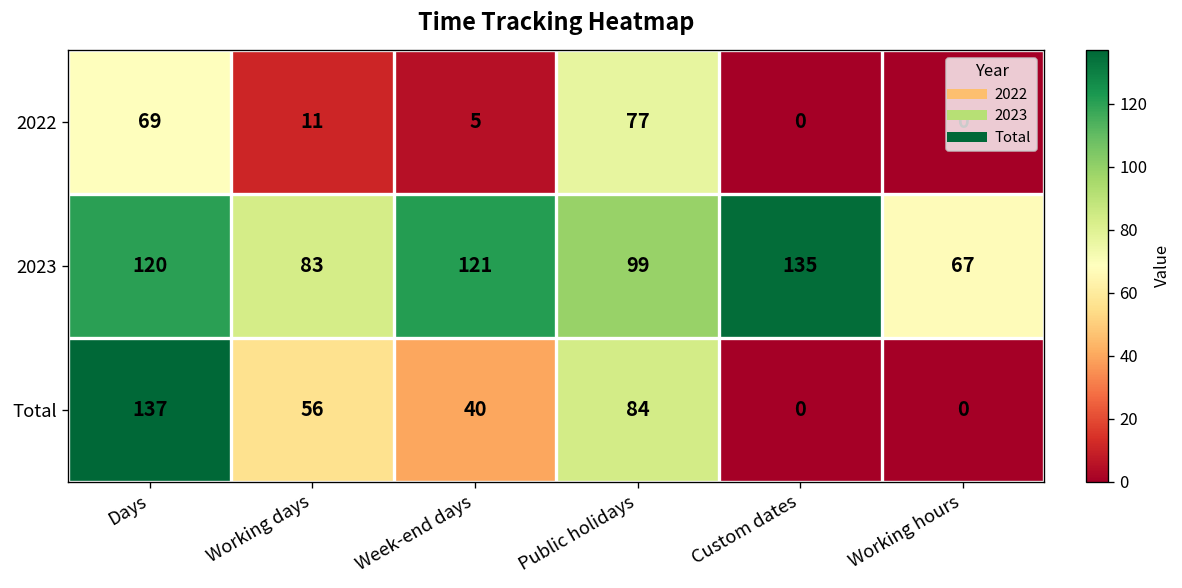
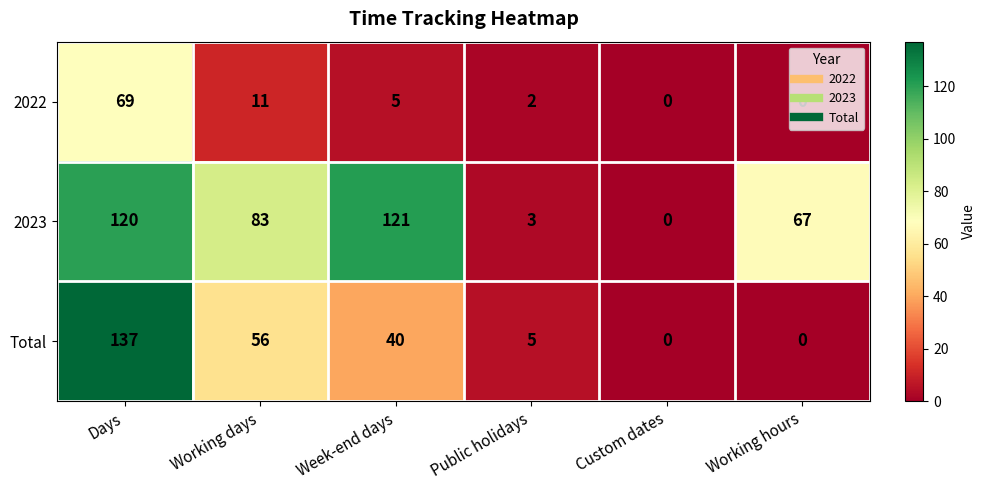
2022, Public holidays: 77 -> 2
2023, Public holidays: 99 -> 3
2023, Custom dates: 135 -> 0
Total, Public holidays: 84 -> 5
